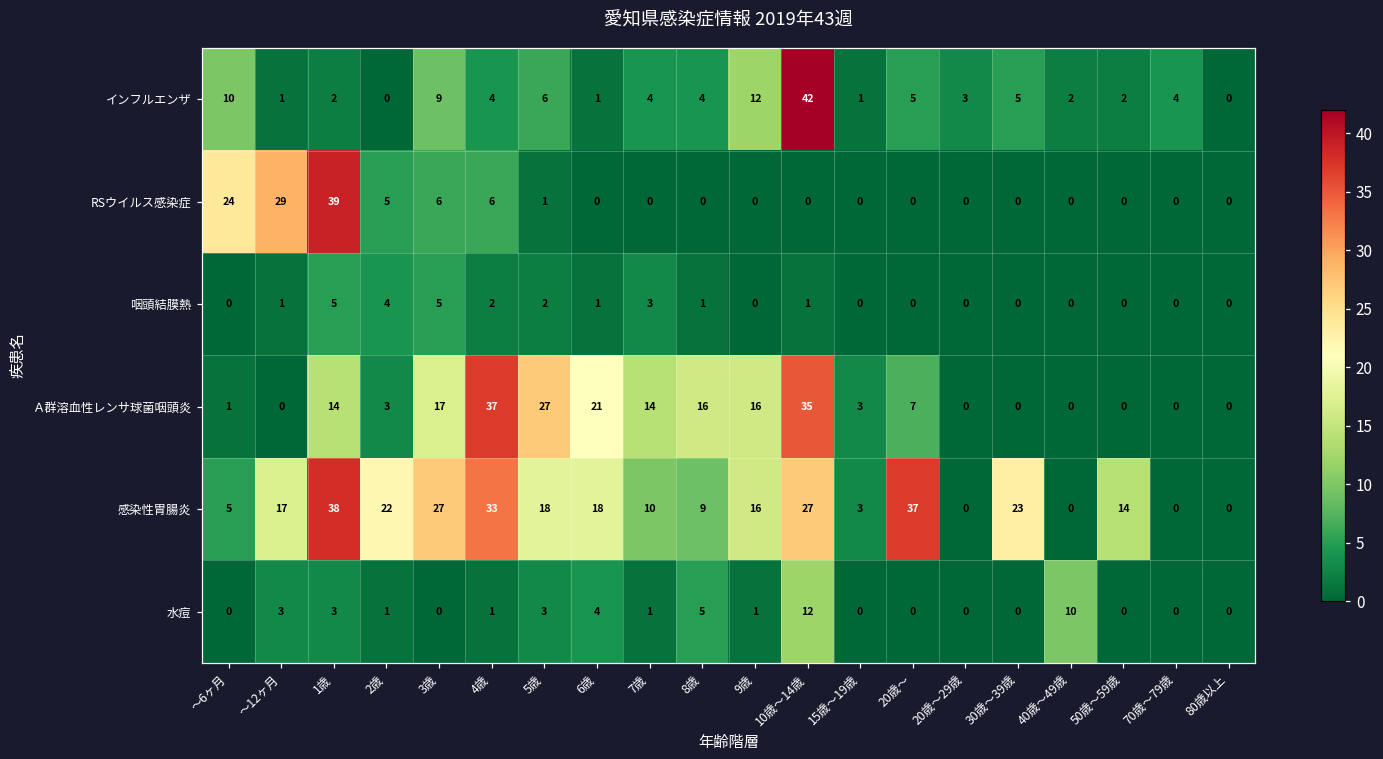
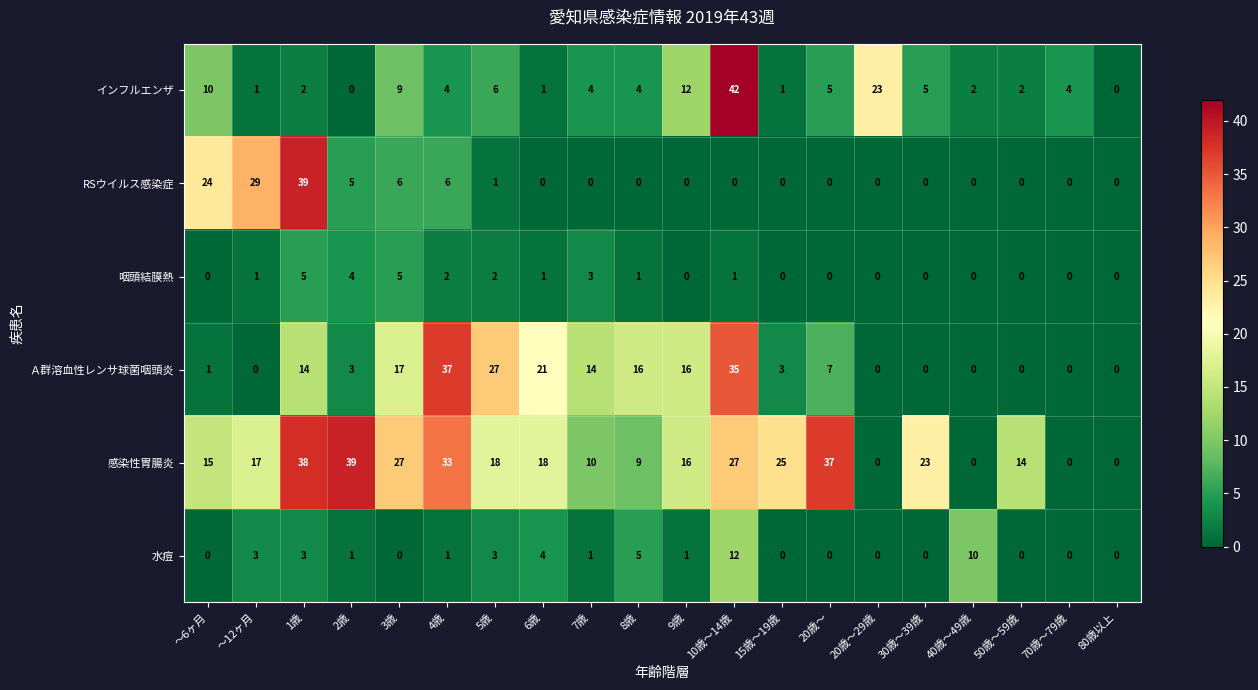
インフルエンザ, 20歳～29歳: 3 -> 23
感染性胃腸炎, ～6ヶ月: 5 -> 15
感染性胃腸炎, 2歳: 22 -> 39
感染性胃腸炎, 15歳～19歳: 3 -> 25
